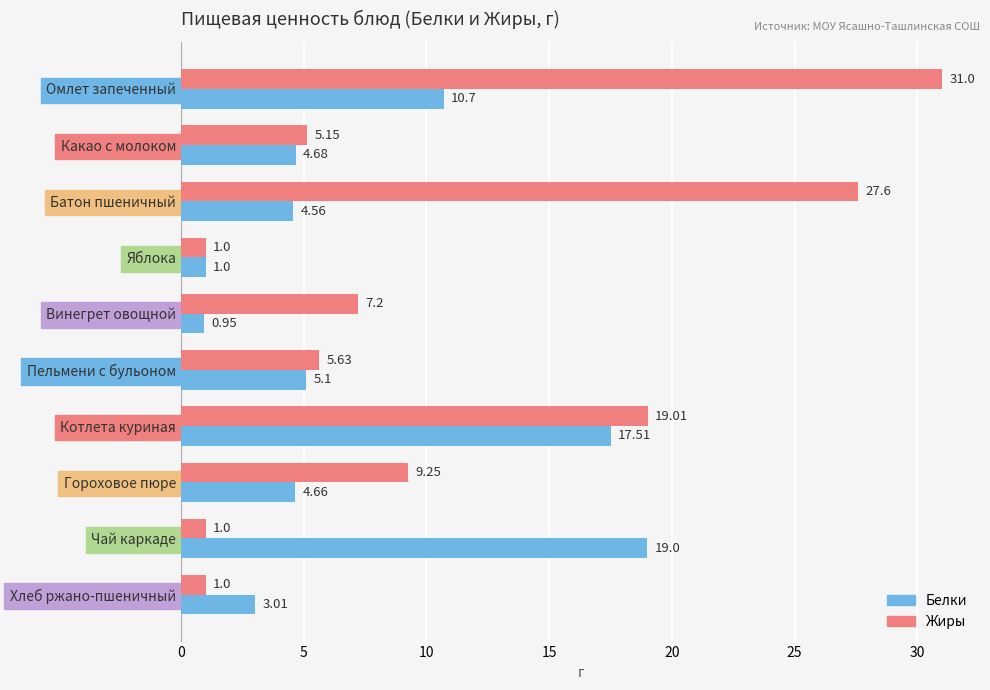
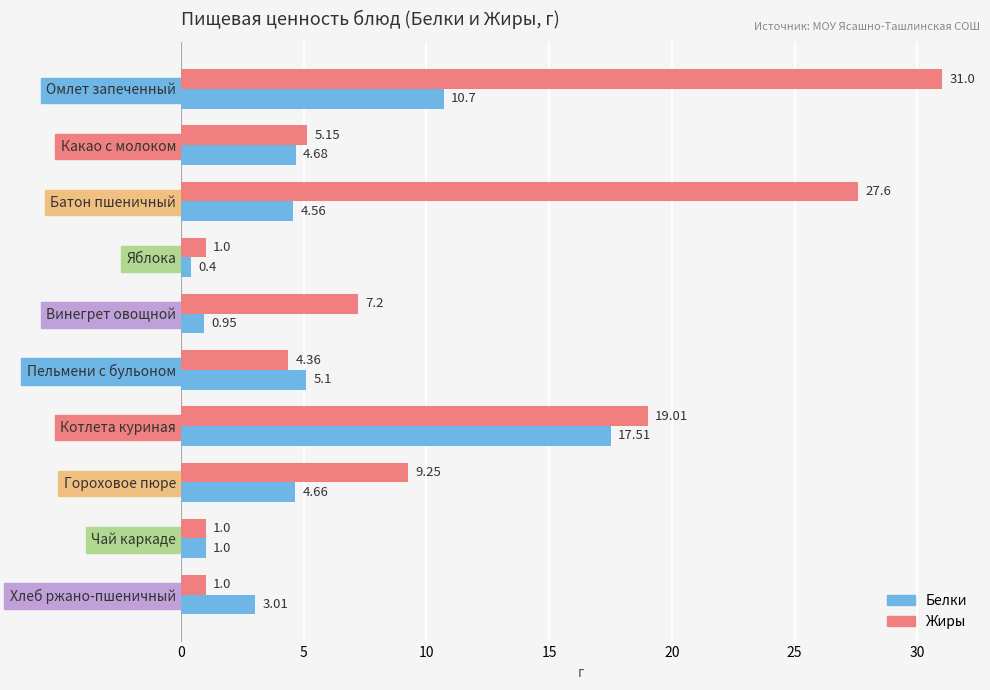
Белки, Яблока: 1.0 -> 0.4
Жиры, Пельмени с бульоном: 5.63 -> 4.36
Белки, Чай каркаде: 19.0 -> 1.0
